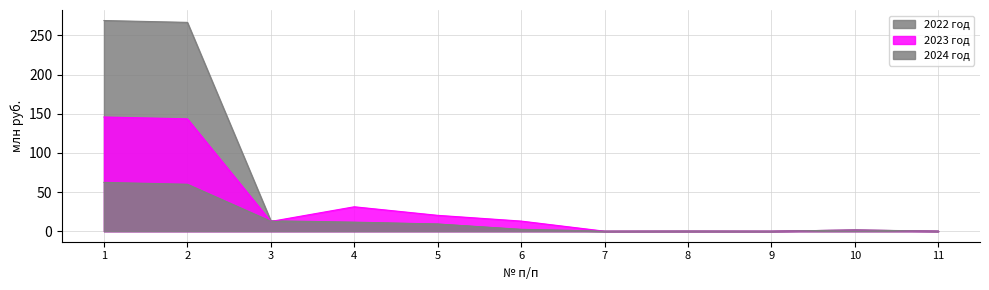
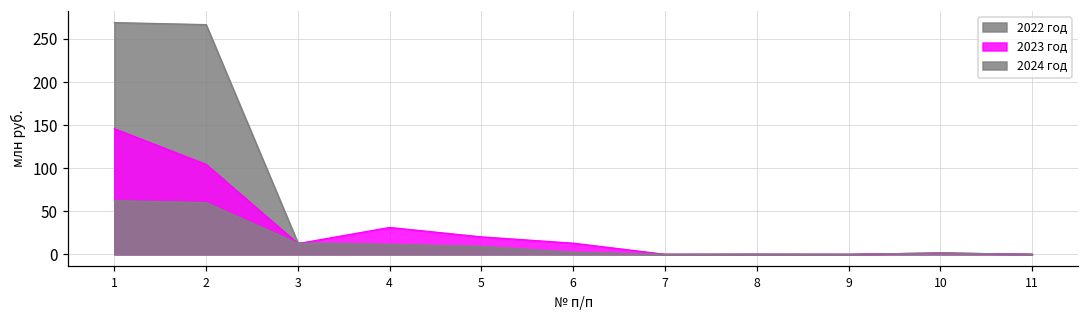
2023 год, 2: 140 -> 100
